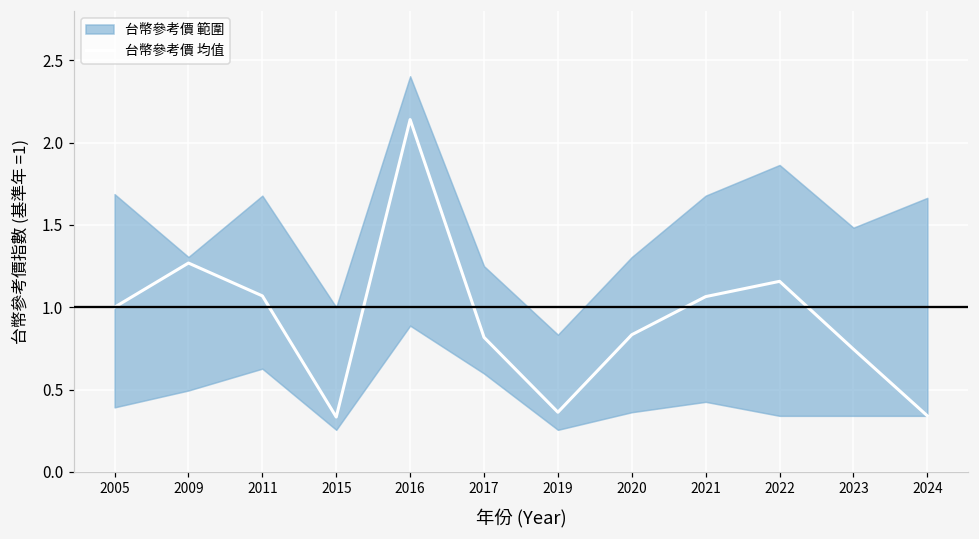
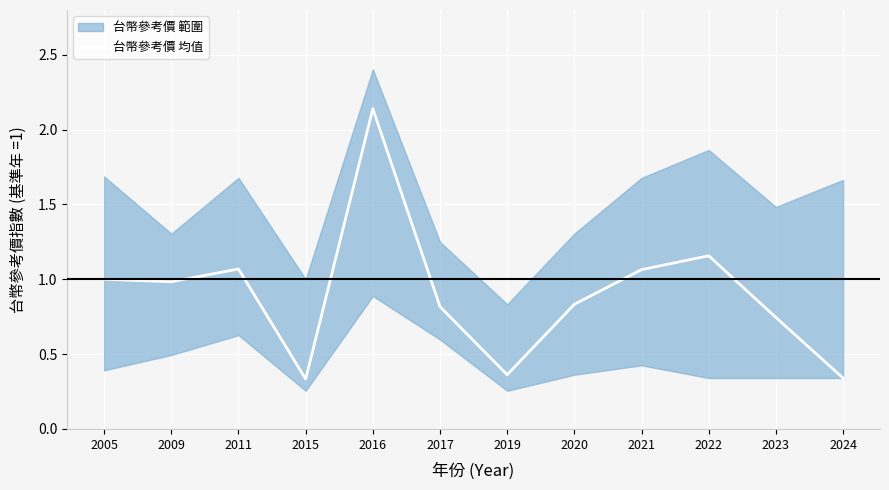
台幣參考價 均值, 2009: 1.27 -> 0.98
